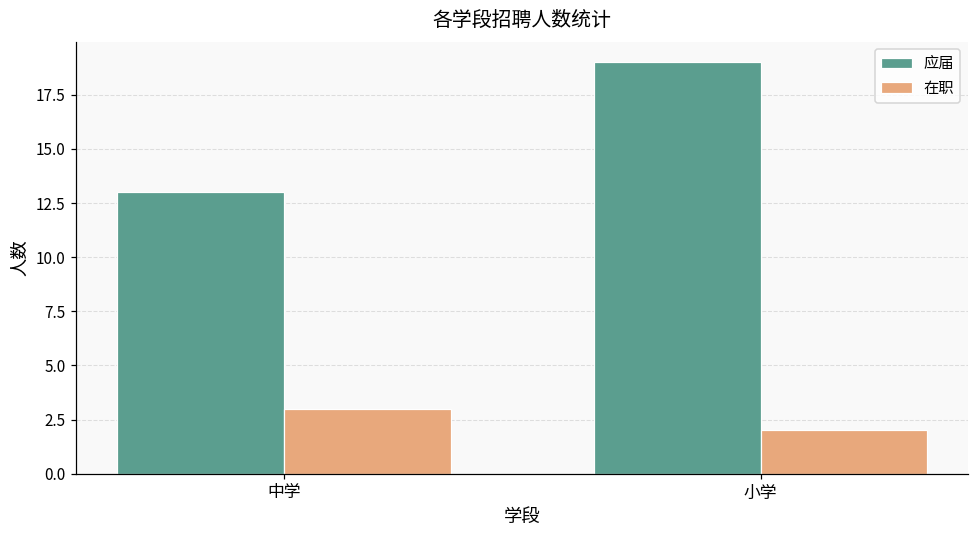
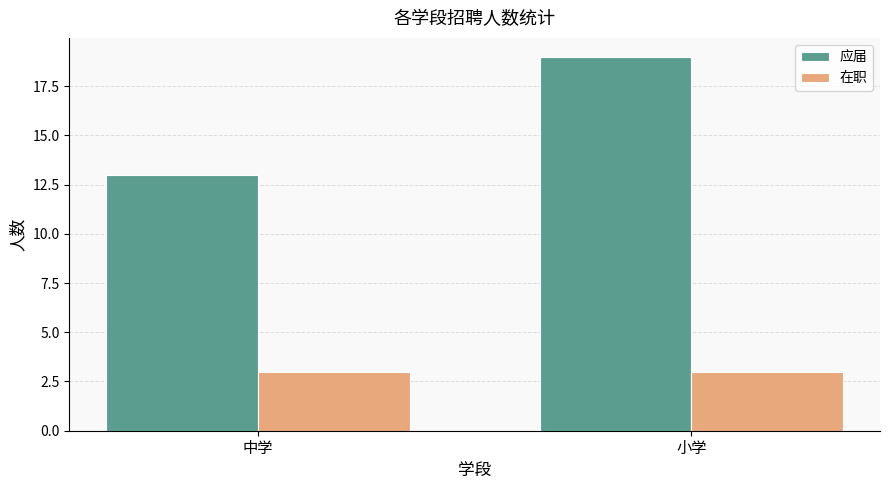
在职, 小学: 2 -> 3
